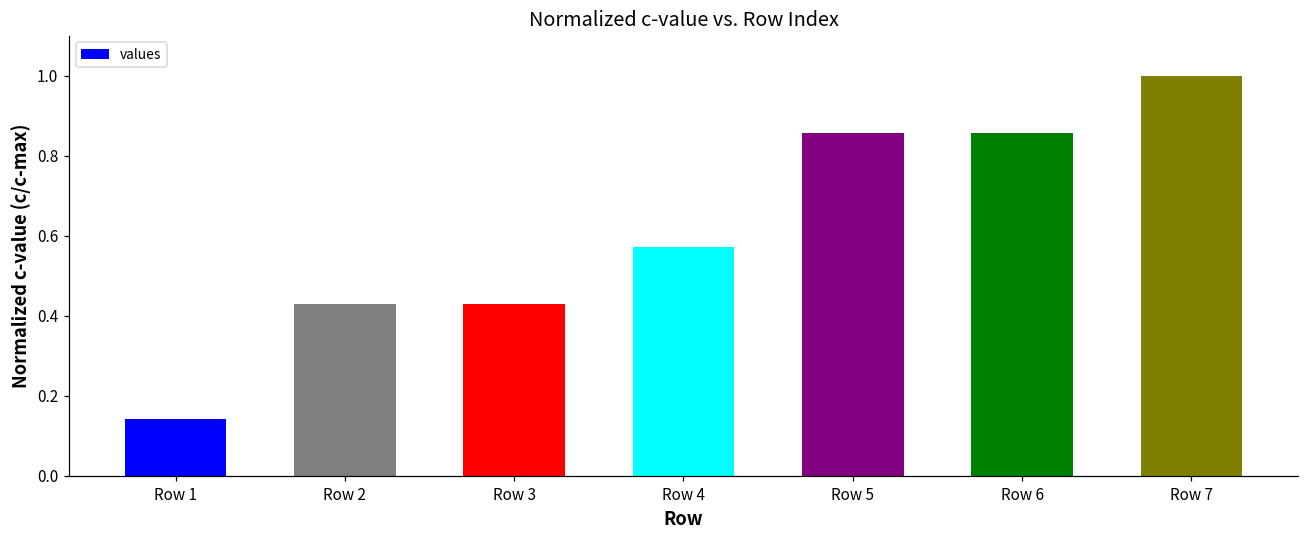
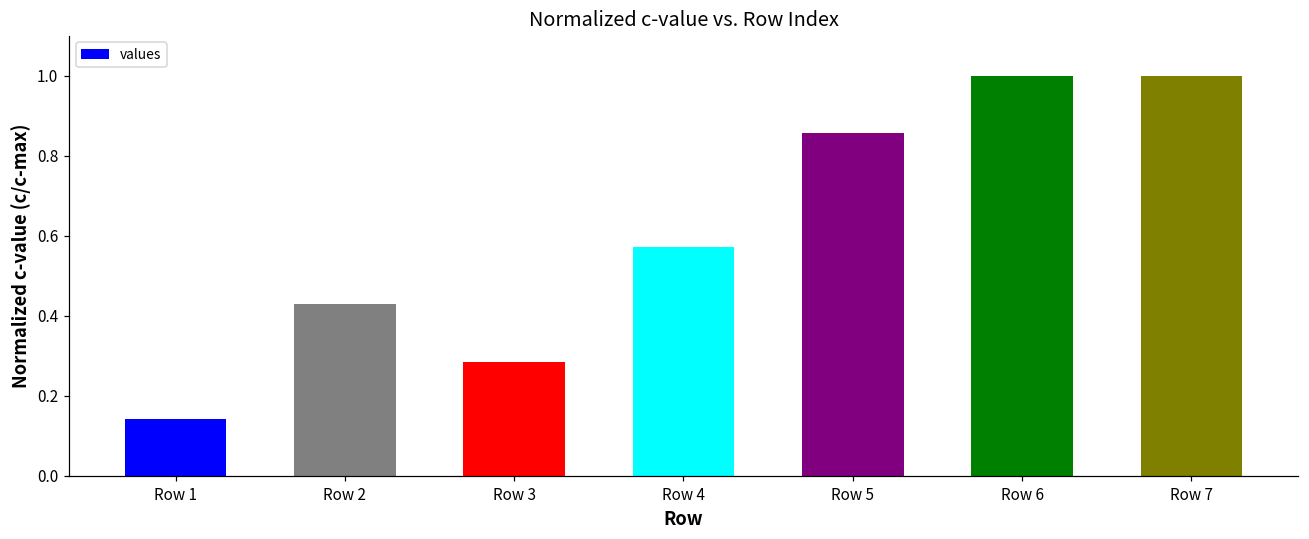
Row 3: 0.43 -> 0.29
Row 6: 0.86 -> 1.00
